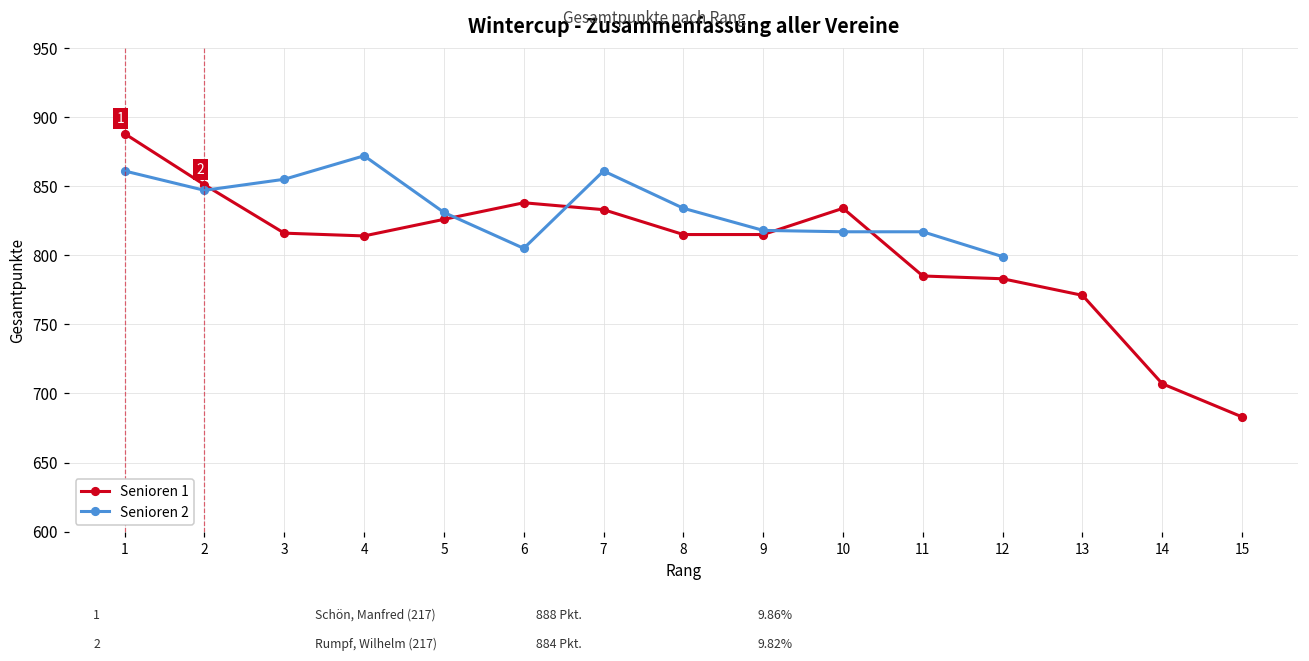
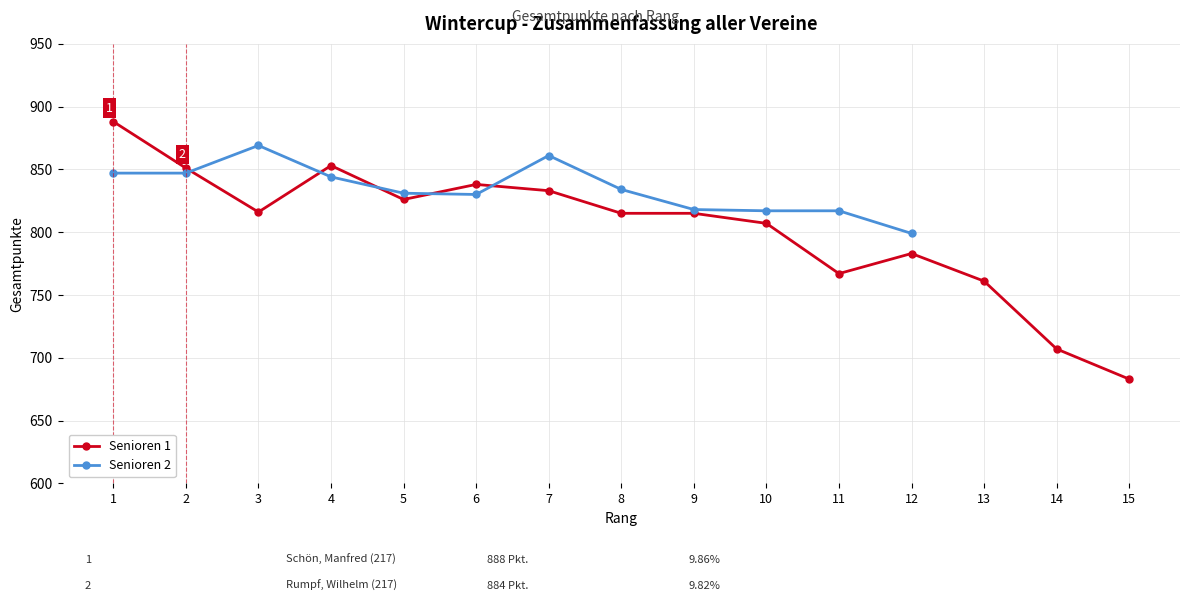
Senioren 2, 1: 861 -> 847
Senioren 2, 3: 855 -> 869
Senioren 1, 4: 814 -> 853
Senioren 2, 4: 872 -> 844
Senioren 2, 6: 805 -> 830
Senioren 1, 10: 834 -> 807
Senioren 1, 11: 785 -> 767
Senioren 1, 13: 771 -> 761
